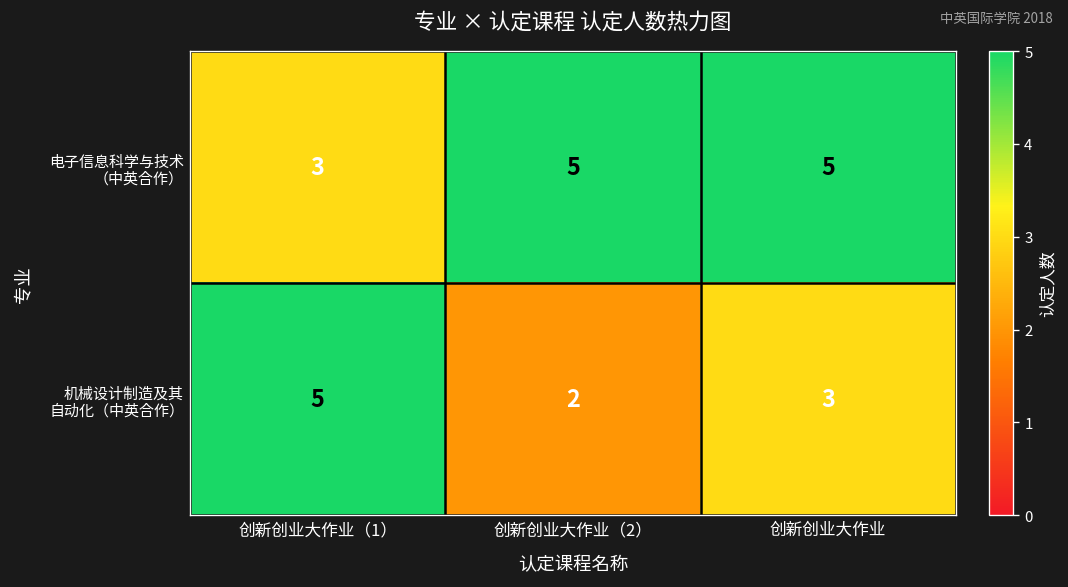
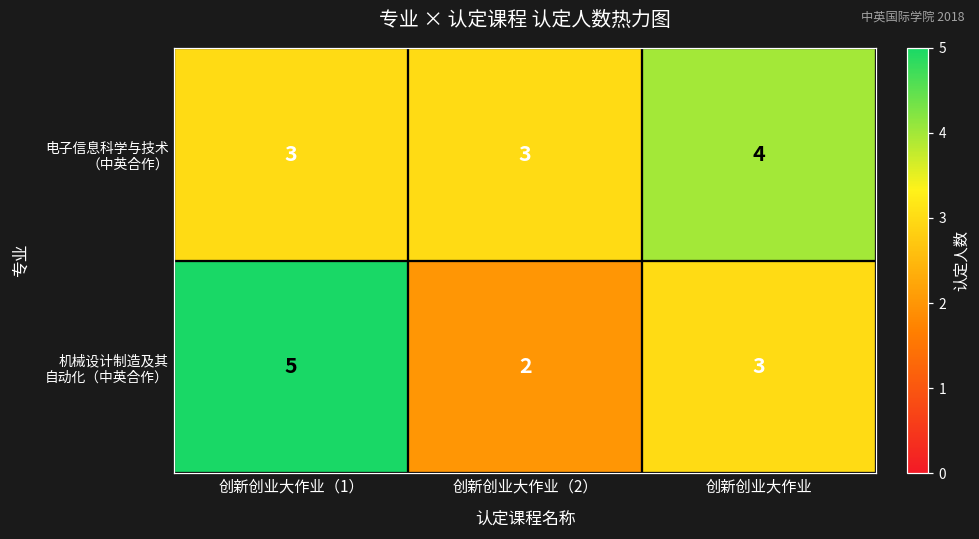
电子信息科学与技术 （中英合作）, 创新创业大作业（2）: 5 -> 3
电子信息科学与技术 （中英合作）, 创新创业大作业: 5 -> 4
